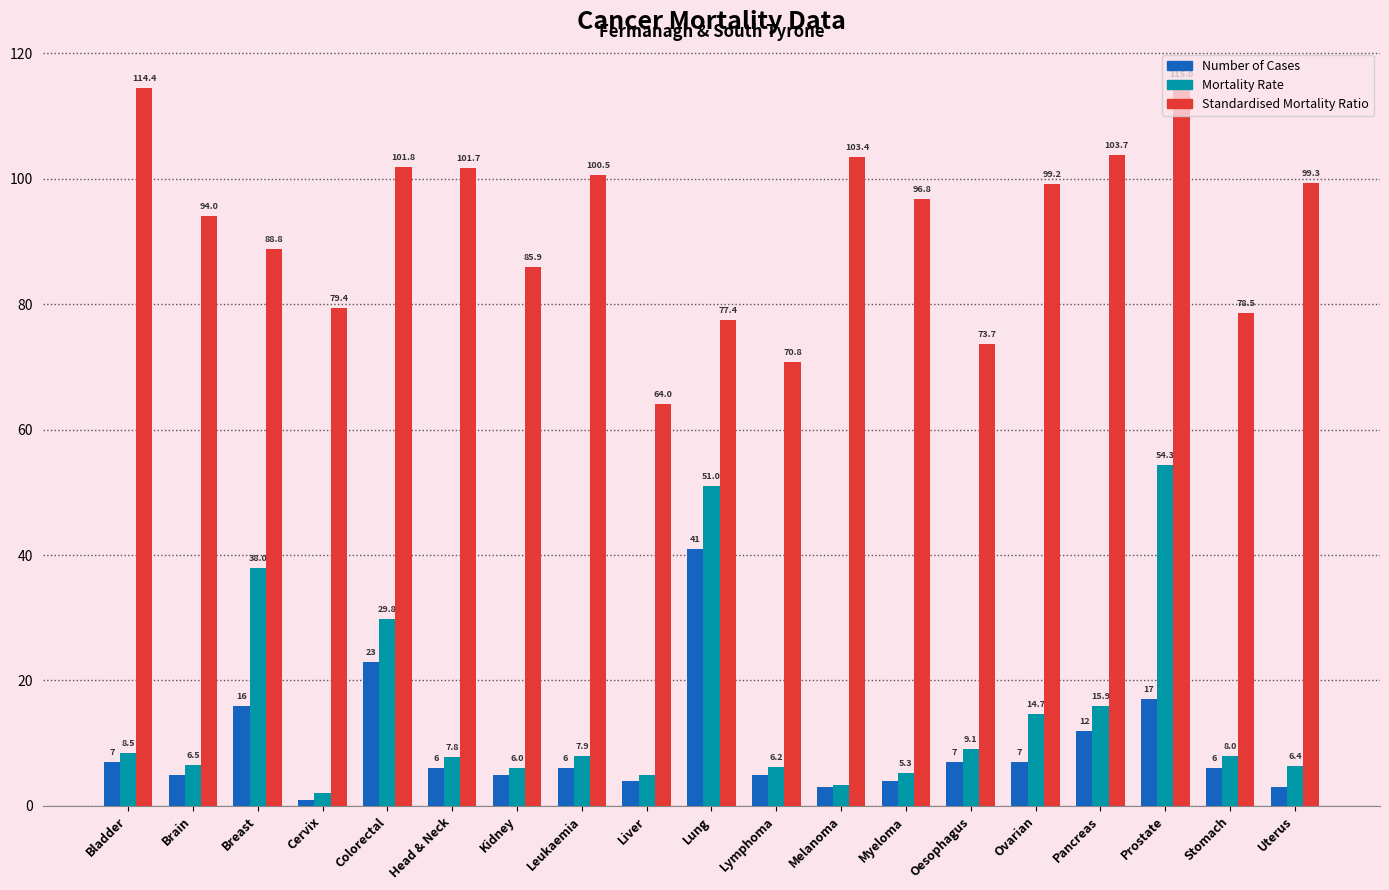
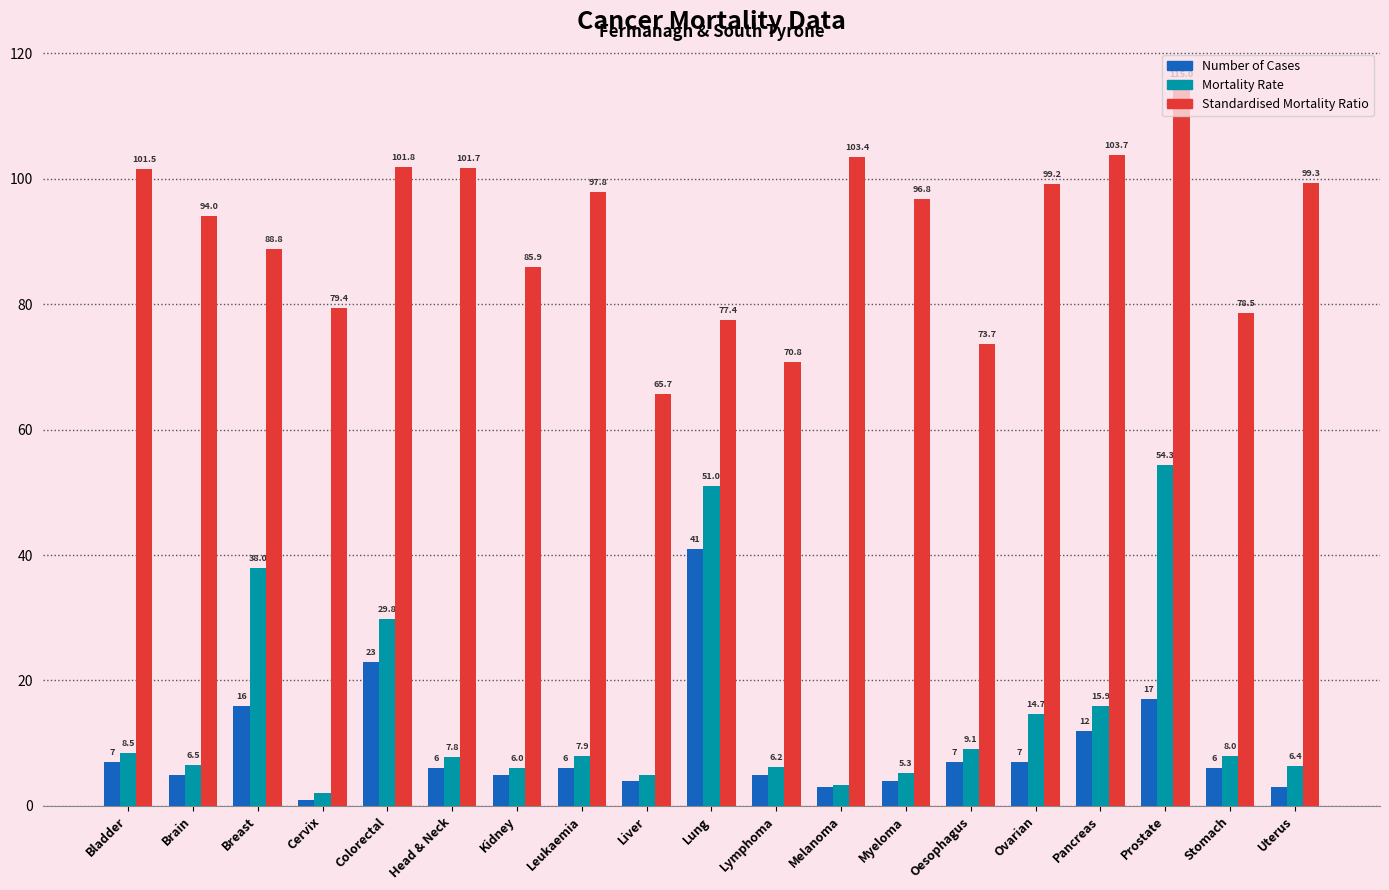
Standardised Mortality Ratio, Bladder: 114.4 -> 101.5
Standardised Mortality Ratio, Leukaemia: 100.5 -> 97.8
Standardised Mortality Ratio, Liver: 64.0 -> 65.7
